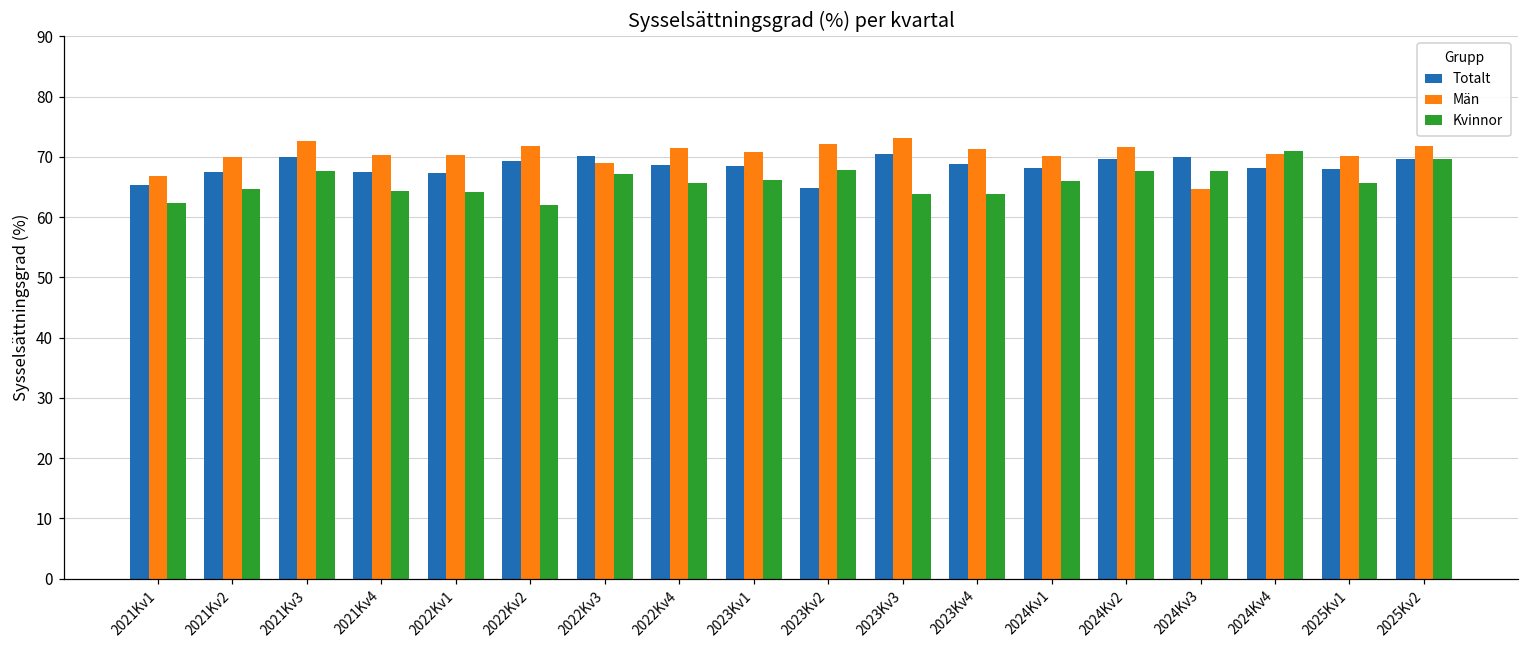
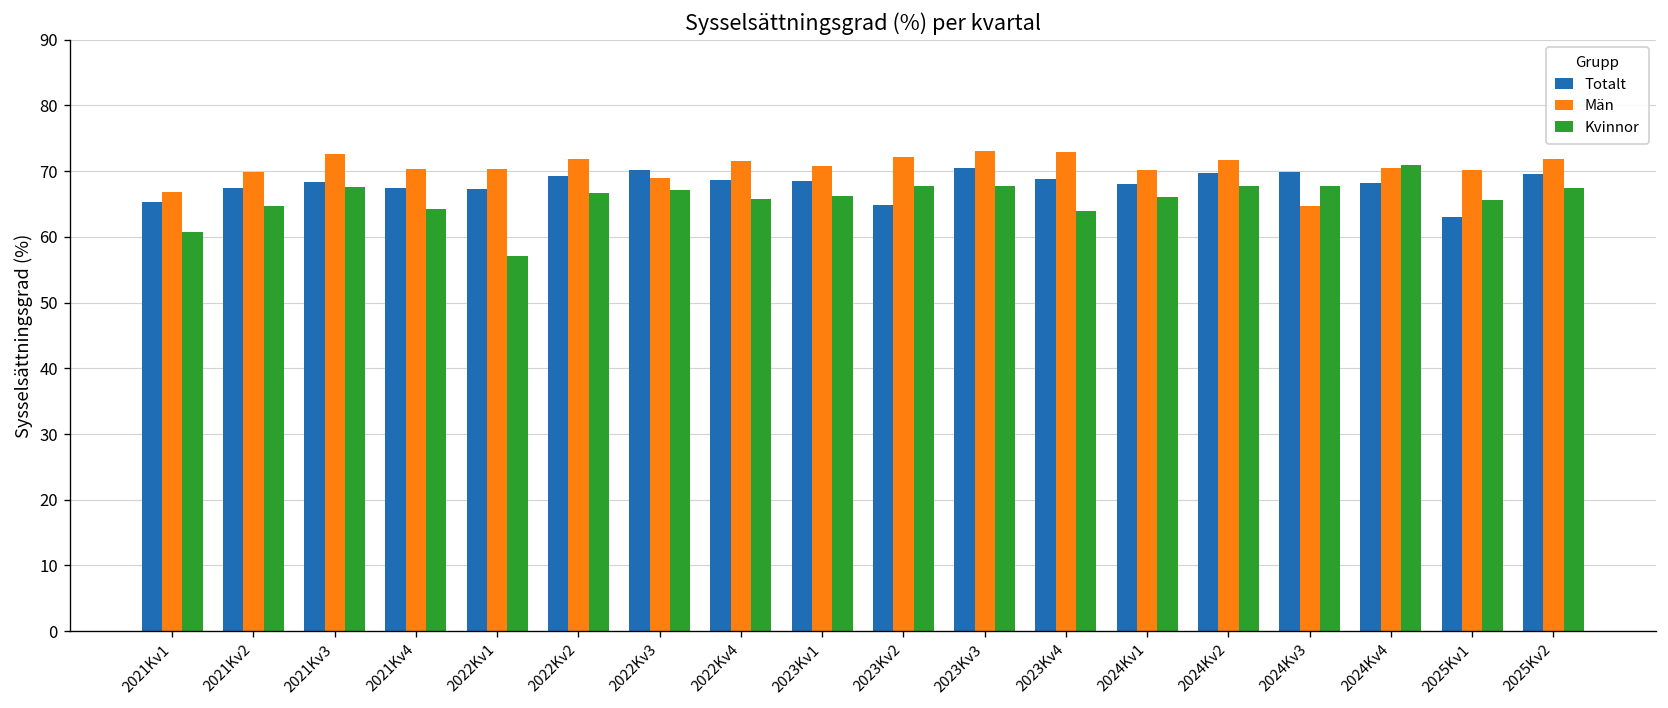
Kvinnor, 2021Kv1: 62 -> 61
Totalt, 2021Kv3: 70 -> 68
Kvinnor, 2022Kv1: 64 -> 57
Kvinnor, 2022Kv2: 62 -> 67
Kvinnor, 2023Kv3: 64 -> 68
Män, 2023Kv4: 71 -> 73
Totalt, 2025Kv1: 68 -> 63
Kvinnor, 2025Kv2: 70 -> 67
